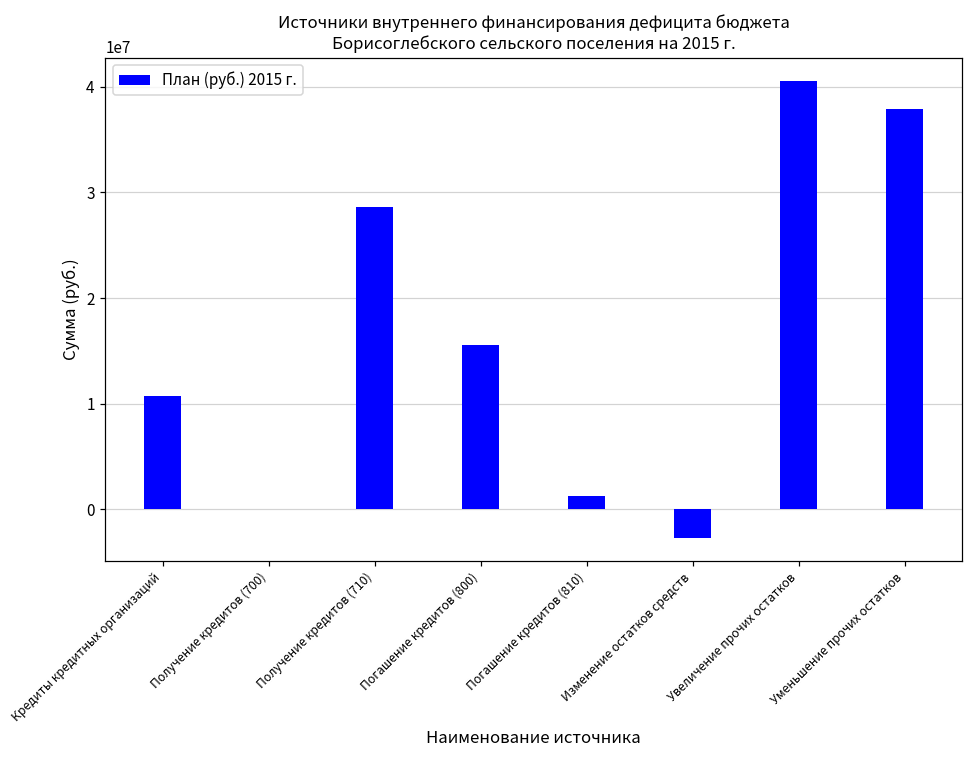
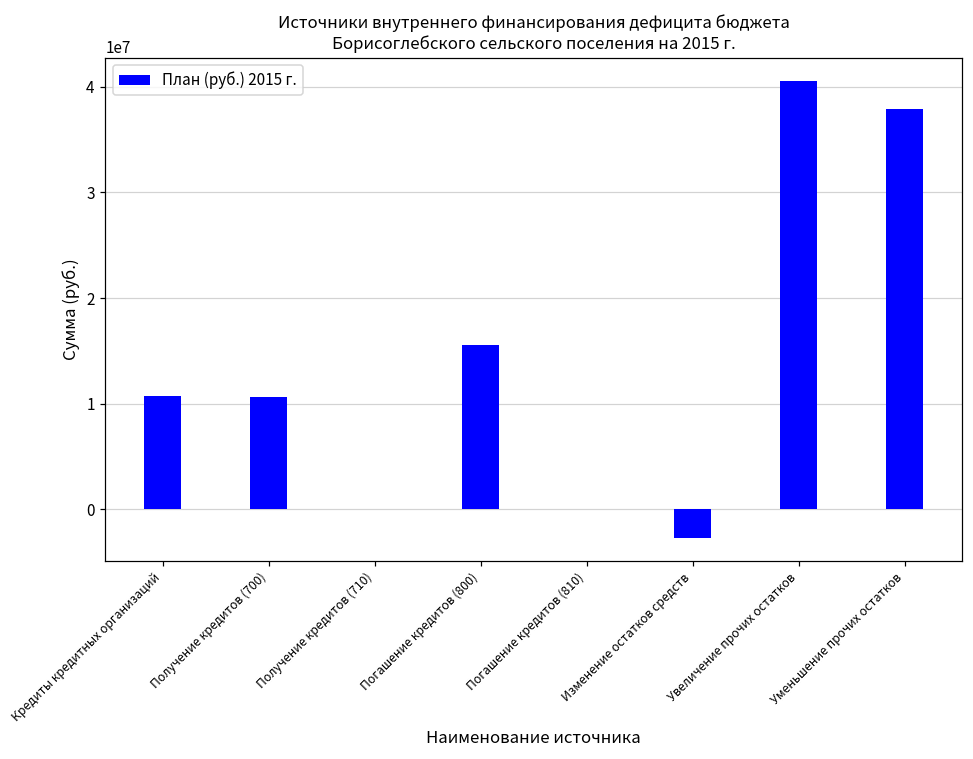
Получение кредитов (700): 0 -> 11000000
Получение кредитов (710): 29000000 -> 0
Погашение кредитов (810): 1000000 -> 0
